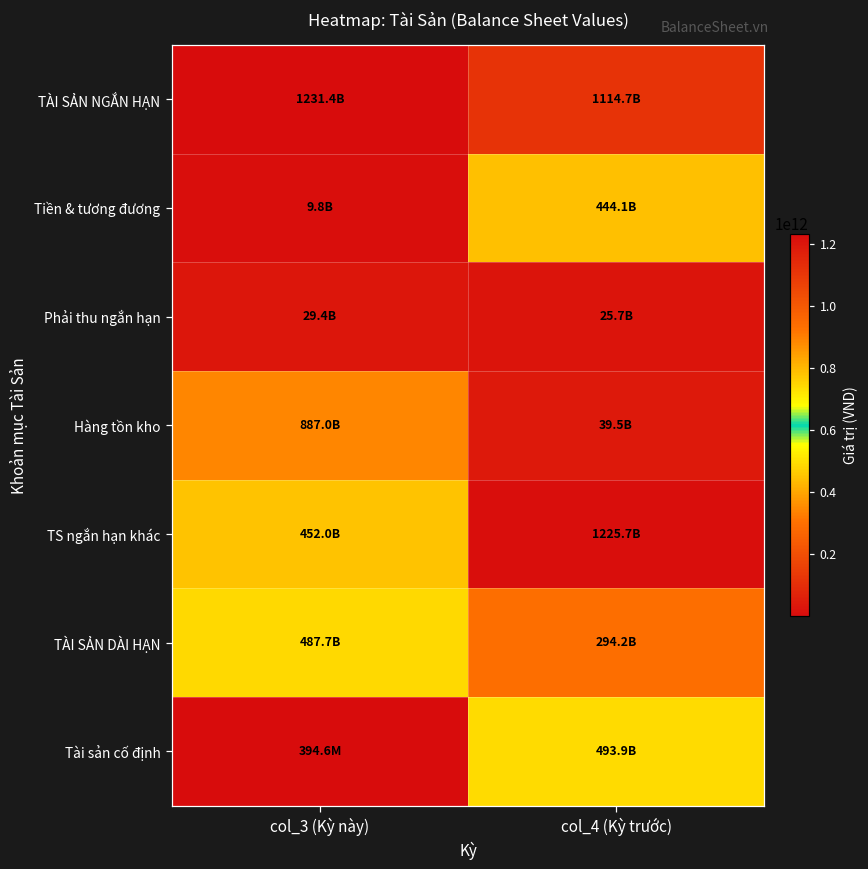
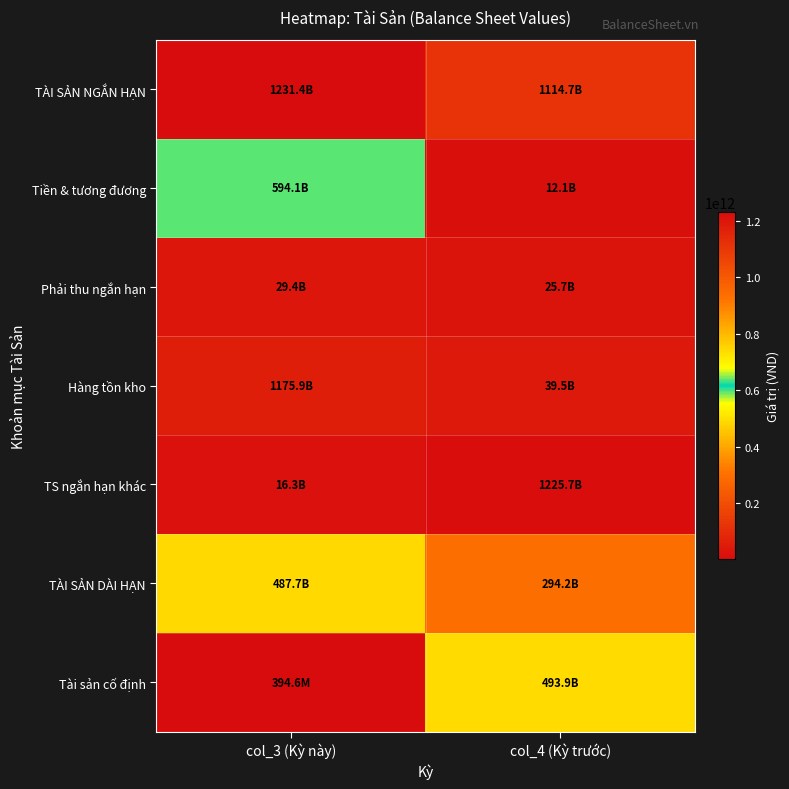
Tiền & tương đương, col_3 (Kỳ này): 9.8B -> 594.1B
Tiền & tương đương, col_4 (Kỳ trước): 444.1B -> 12.1B
Hàng tồn kho, col_3 (Kỳ này): 887.0B -> 1175.9B
TS ngắn hạn khác, col_3 (Kỳ này): 452.0B -> 16.3B
